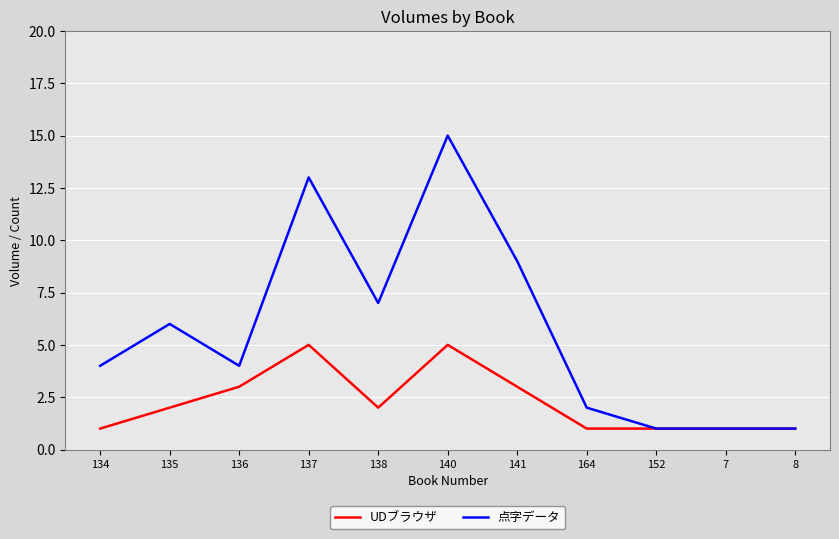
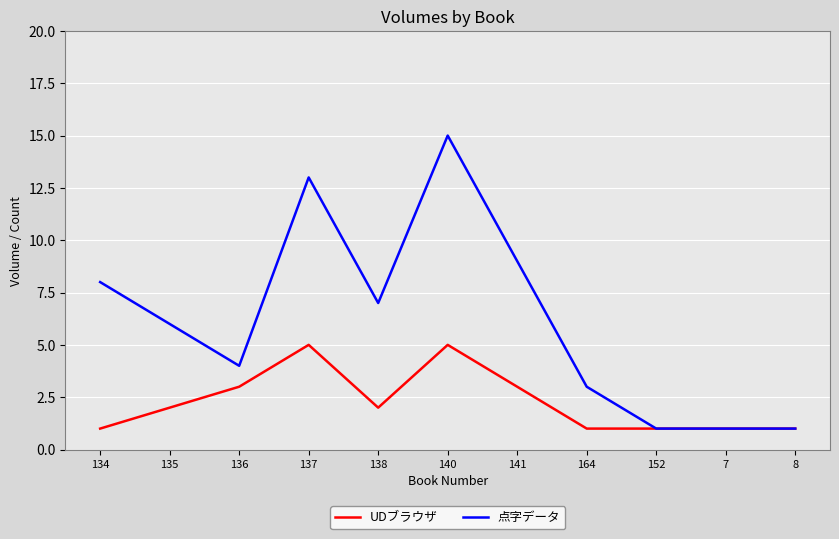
点字データ, 134: 4 -> 8
点字データ, 164: 2 -> 3
